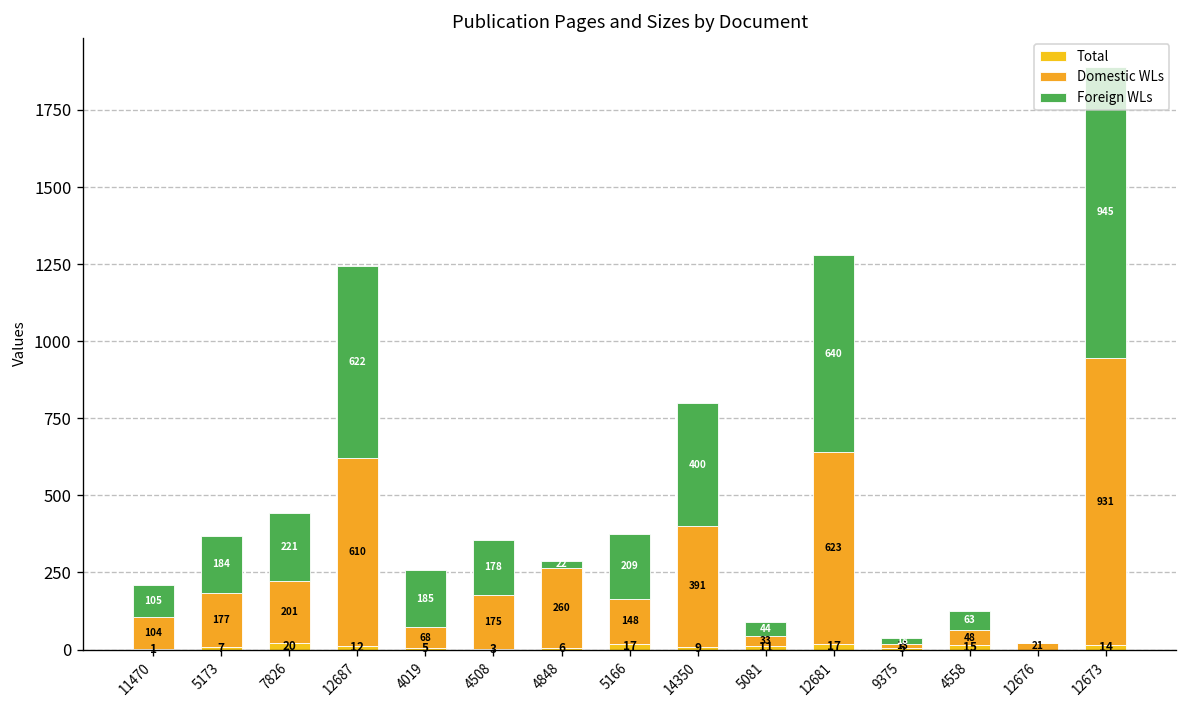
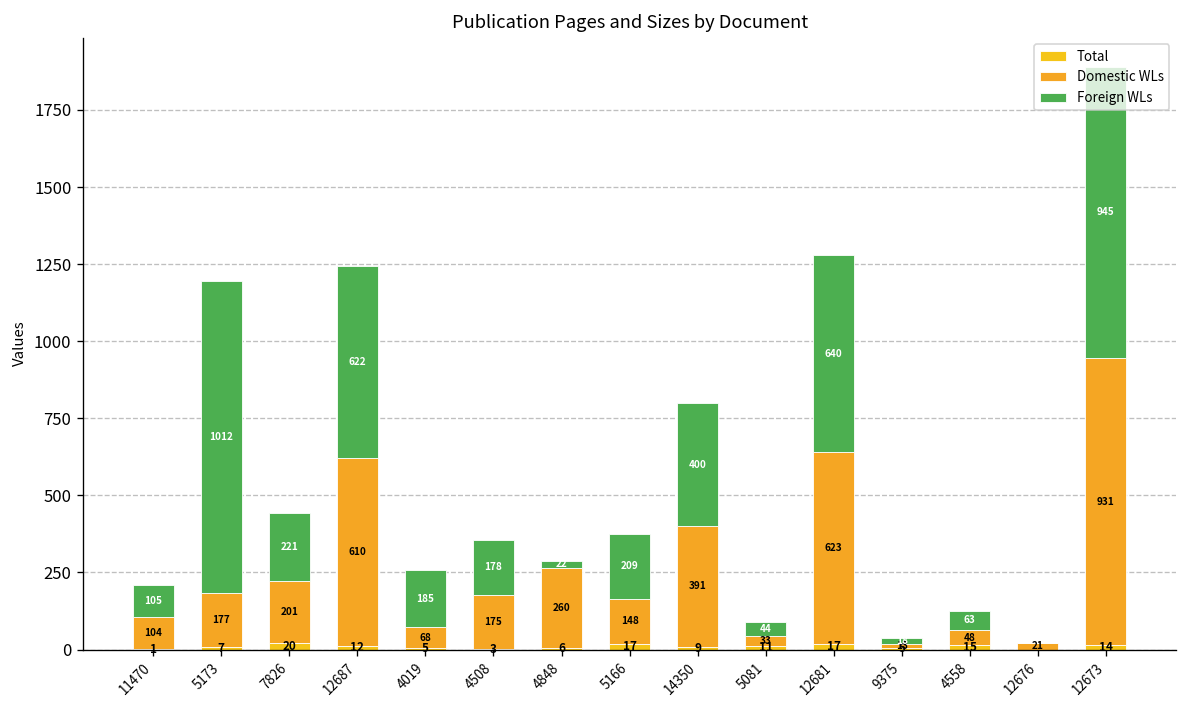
Foreign WLs, 5173: 184 -> 1012
